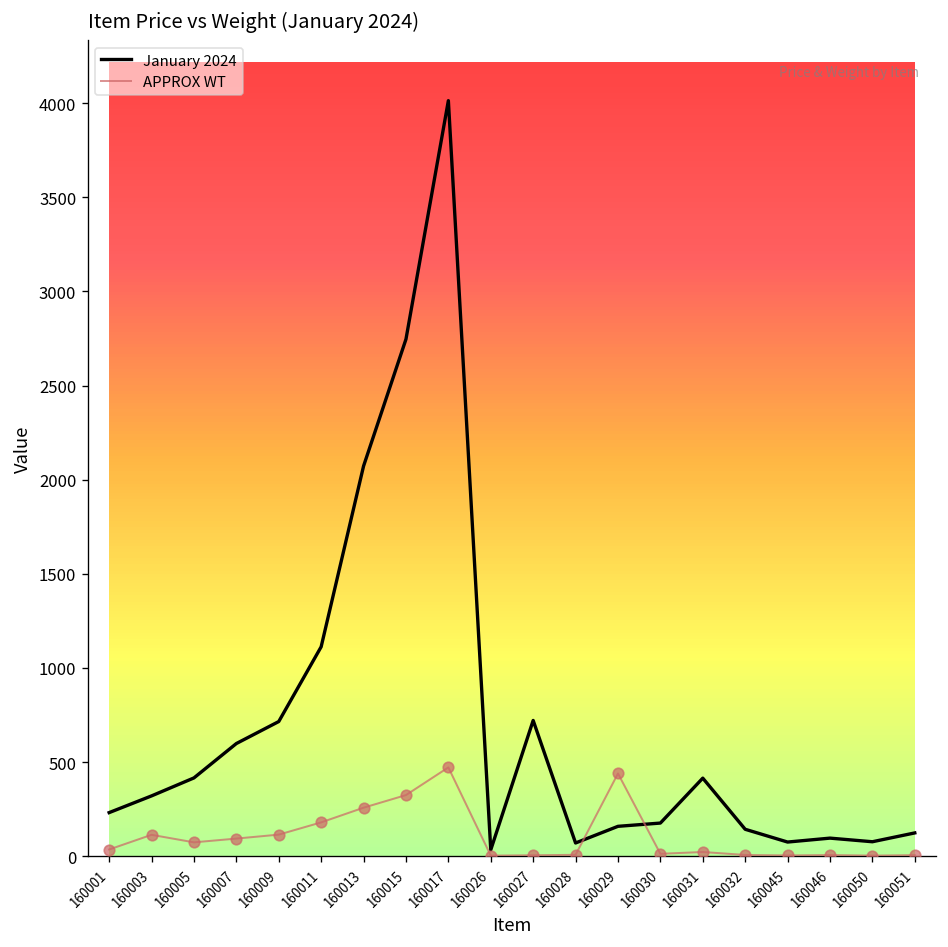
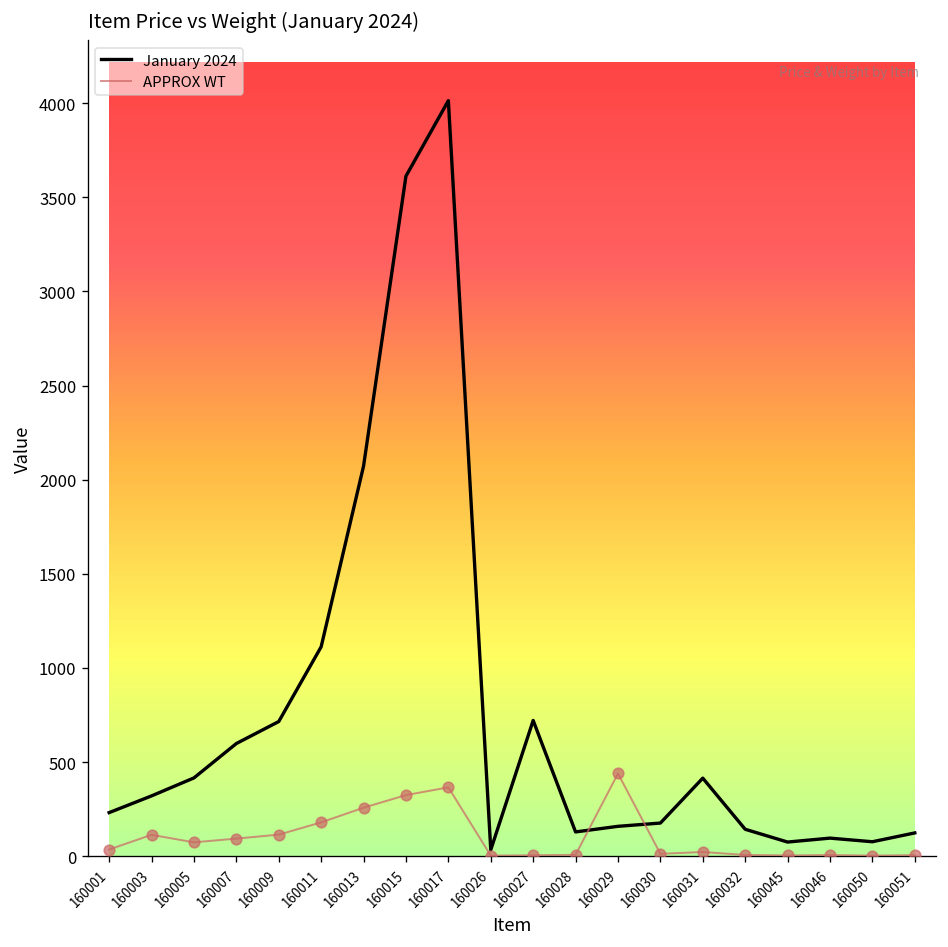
January 2024, 160015: 2750 -> 3610
APPROX WT, 160017: 470 -> 370
January 2024, 160028: 70 -> 130
